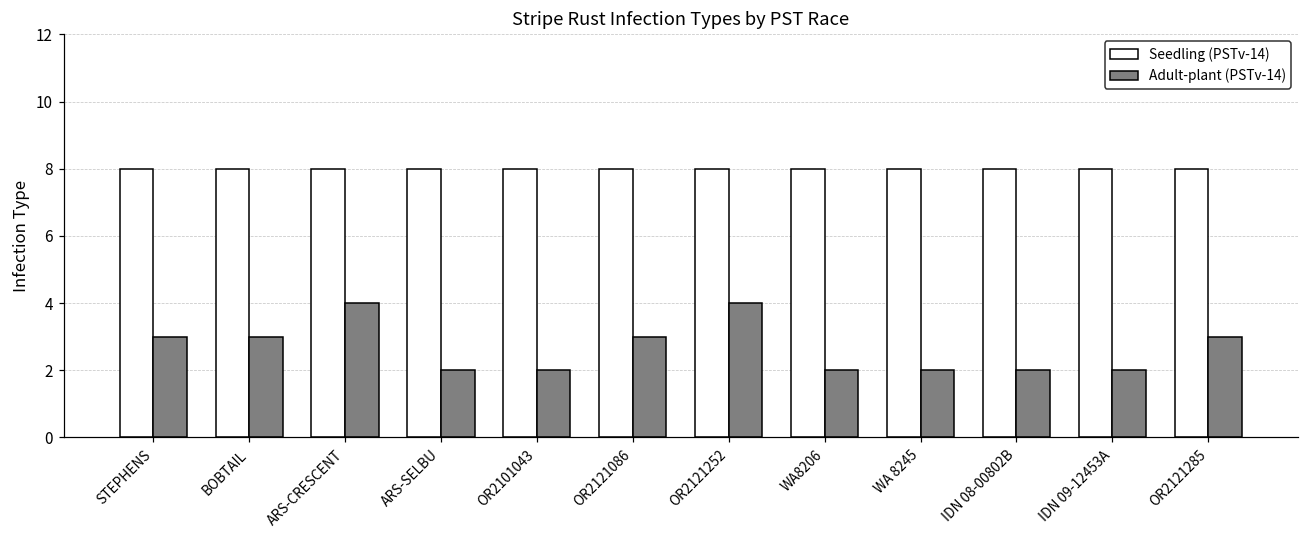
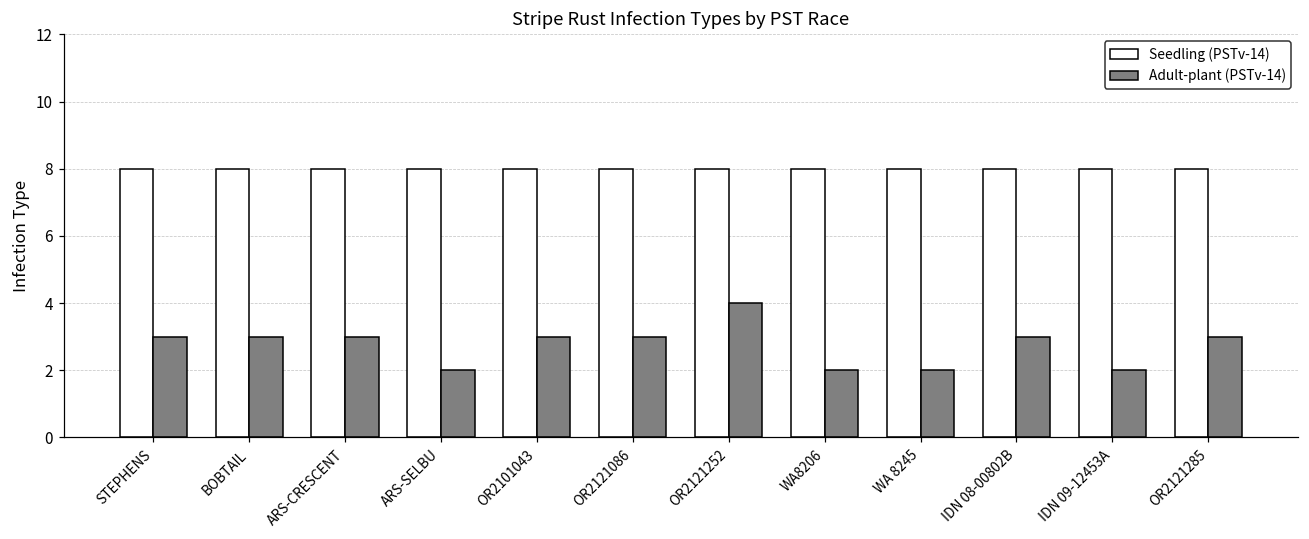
Adult-plant (PSTv-14), ARS-CRESCENT: 4 -> 3
Adult-plant (PSTv-14), OR2101043: 2 -> 3
Adult-plant (PSTv-14), IDN 08-00802B: 2 -> 3
